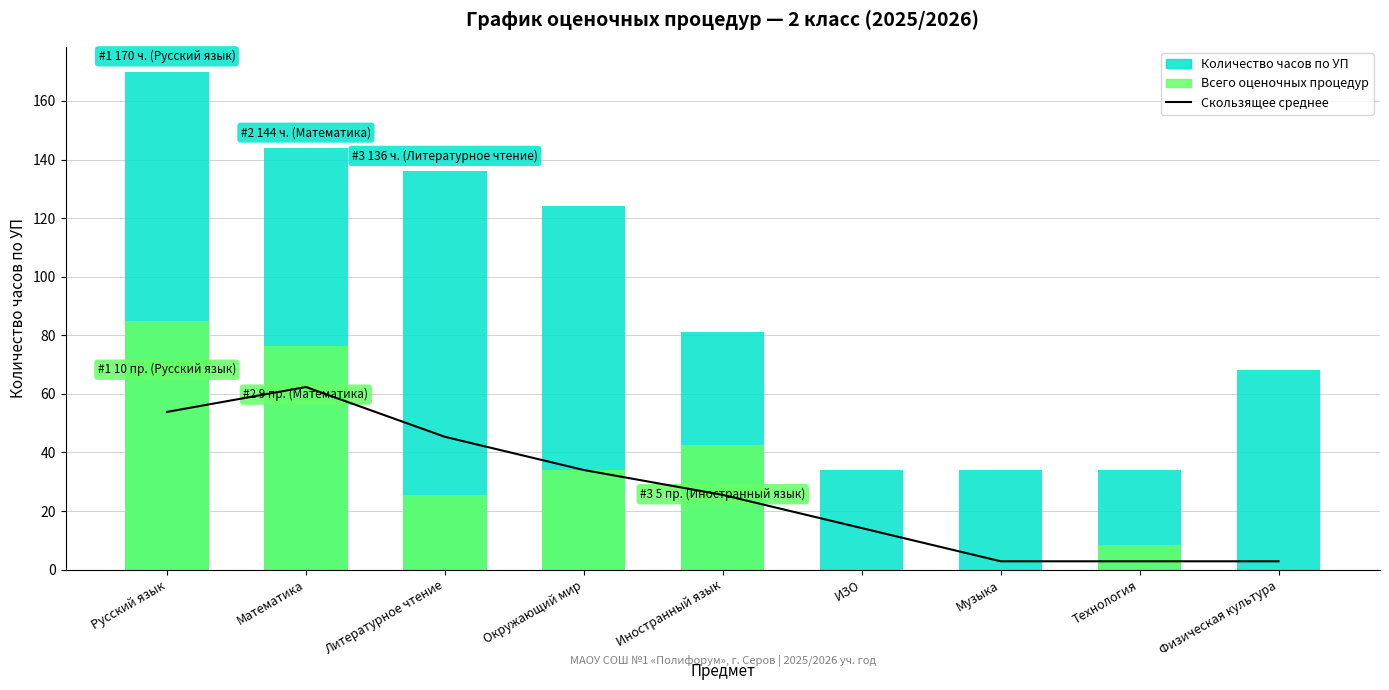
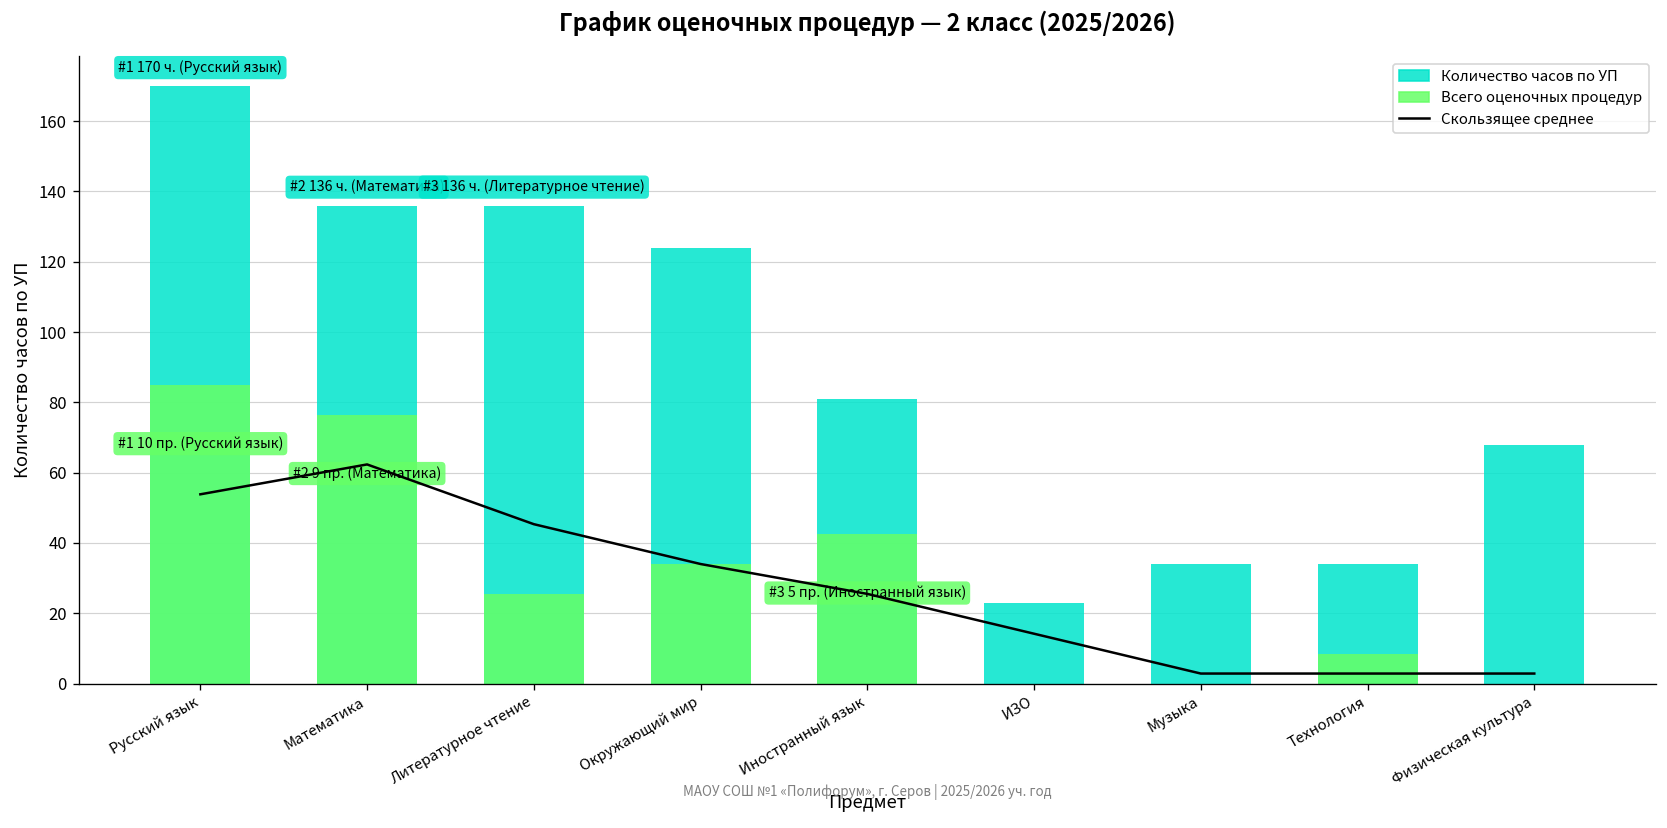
Количество часов по УП, Математика: 144 -> 136
Количество часов по УП, ИЗО: 34 -> 23
